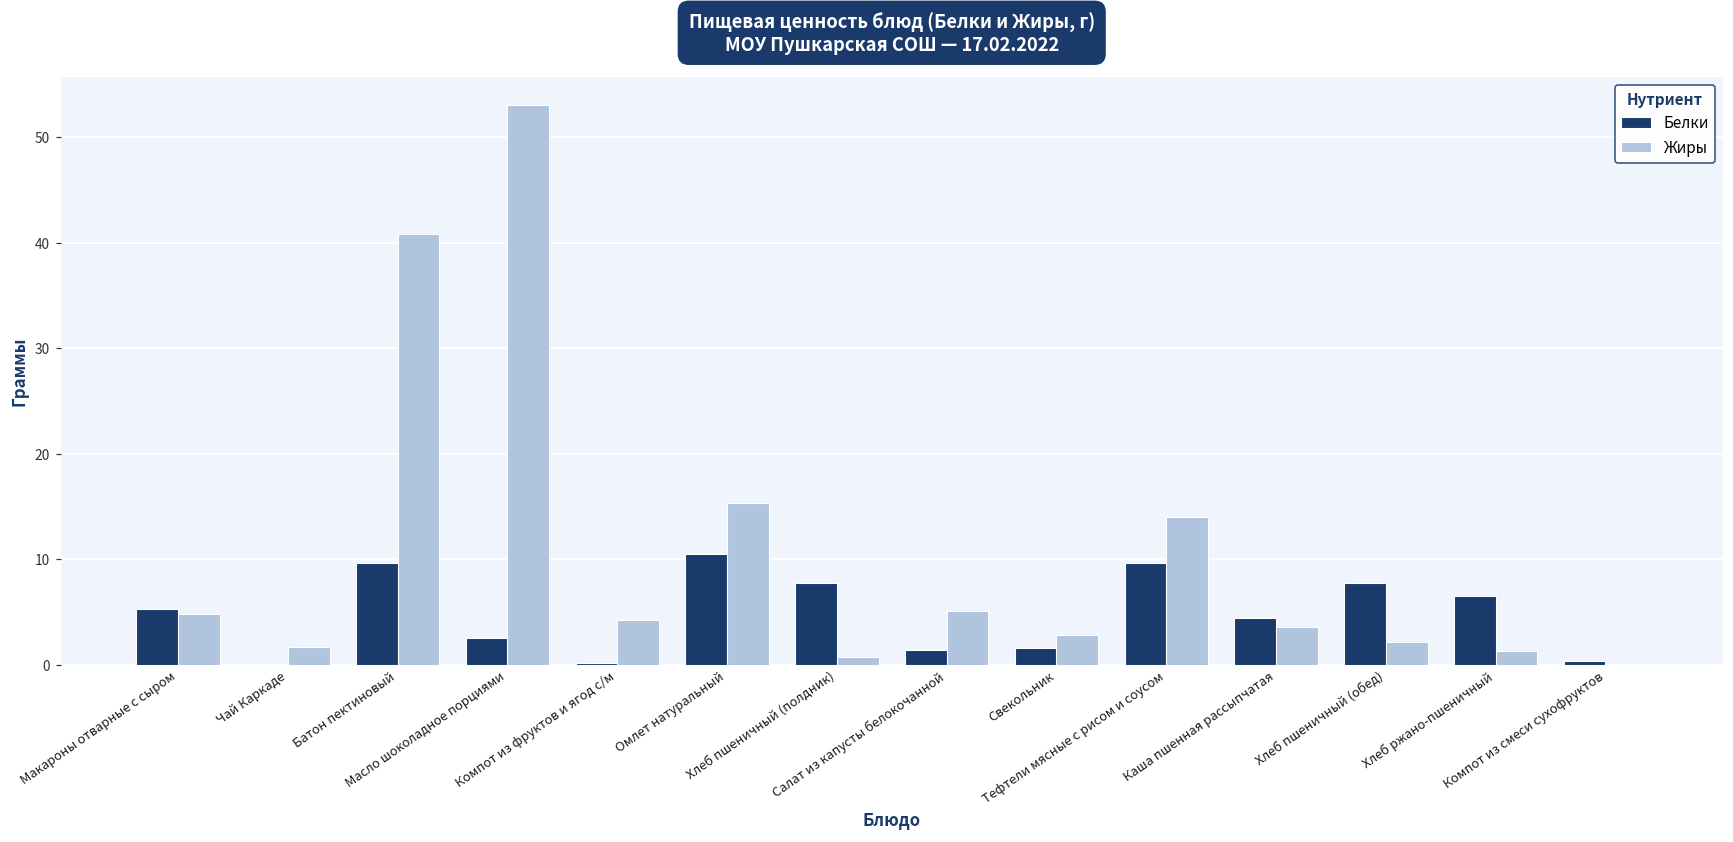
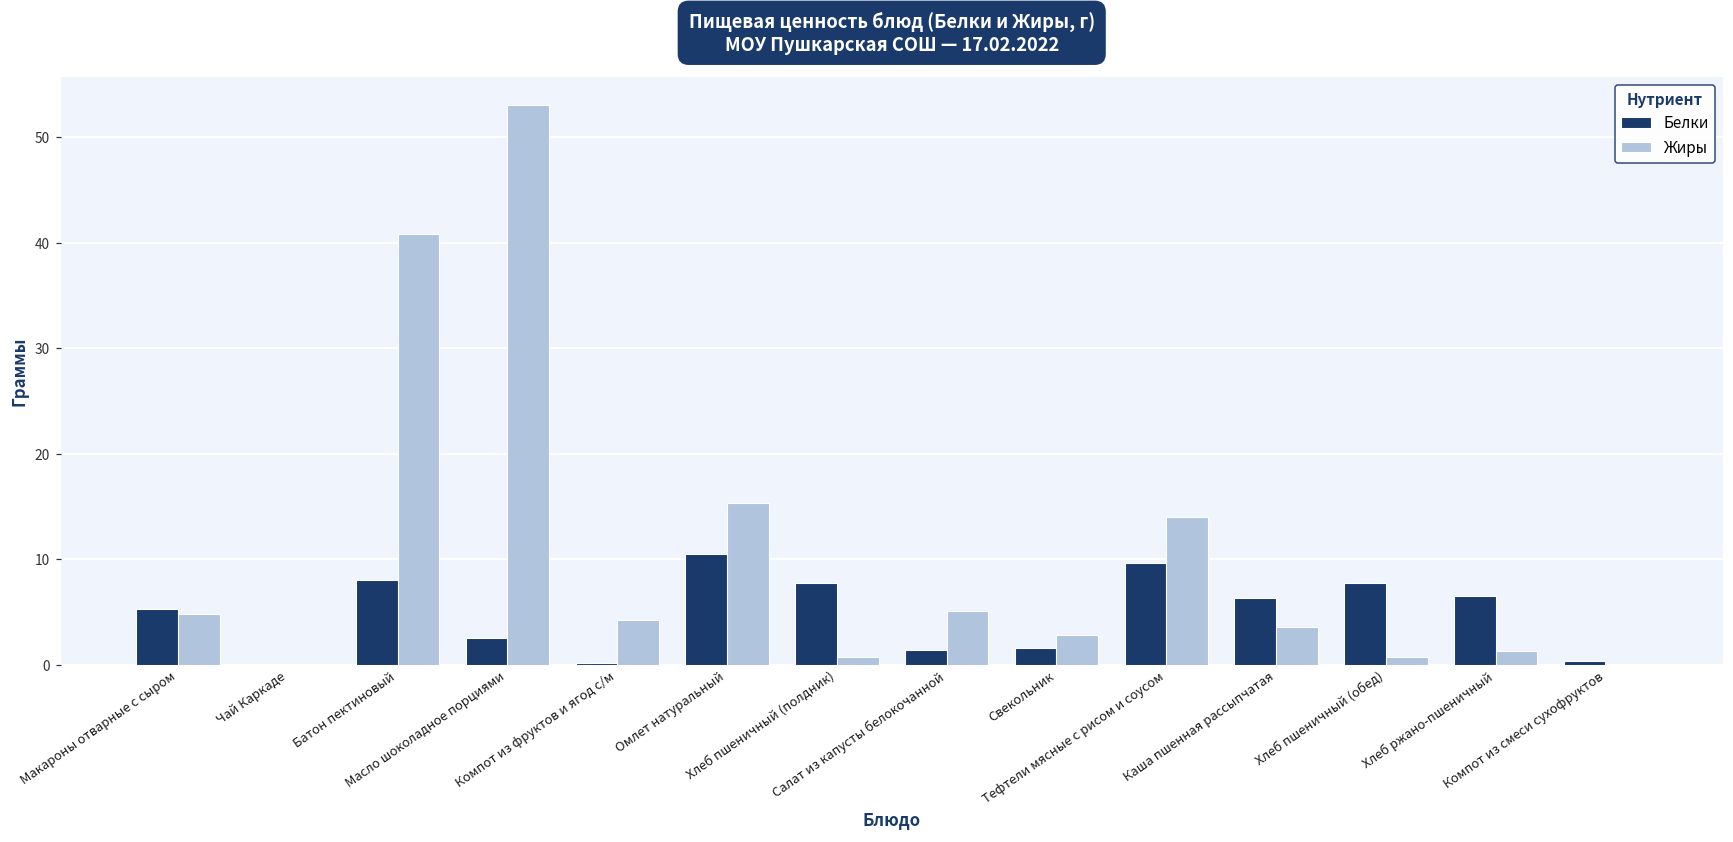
Жиры, Чай Каркаде: 2 -> 0
Белки, Батон пектиновый: 10 -> 8
Белки, Каша пшенная рассыпчатая: 4 -> 6
Жиры, Хлеб пшеничный (обед): 2 -> 1
